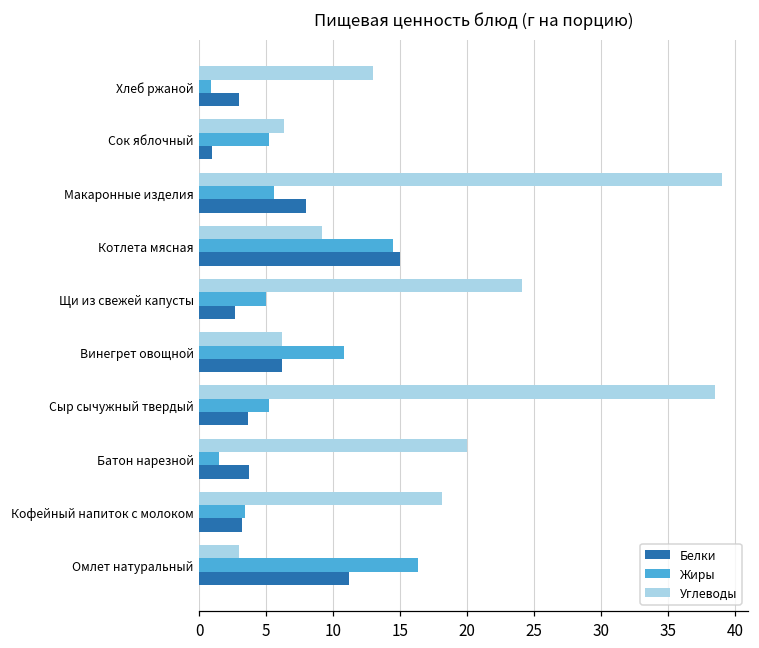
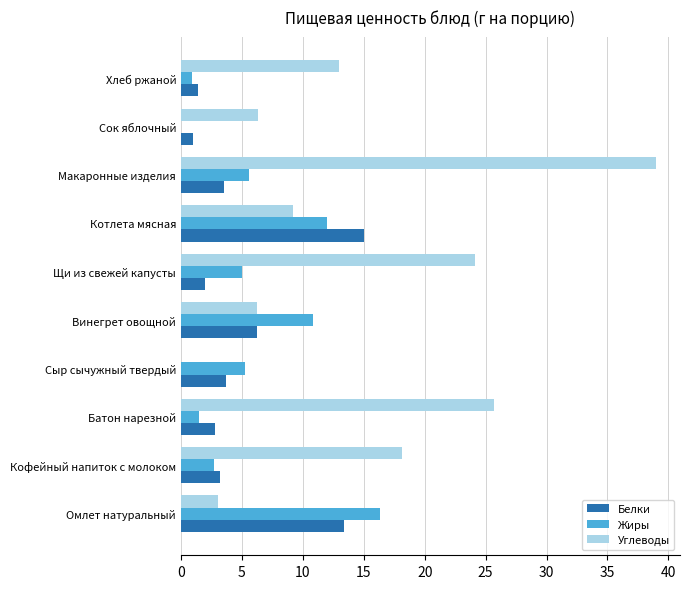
Белки, Хлеб ржаной: 3.0 -> 1.4
Жиры, Сок яблочный: 5.2 -> 0.0
Белки, Макаронные изделия: 8.0 -> 3.5
Жиры, Котлета мясная: 14.5 -> 12.0
Белки, Щи из свежей капусты: 2.7 -> 2.0
Углеводы, Сыр сычужный твердый: 38.5 -> 0.0
Углеводы, Батон нарезной: 20.0 -> 25.7
Белки, Батон нарезной: 3.8 -> 2.8
Жиры, Кофейный напиток с молоком: 3.4 -> 2.7
Белки, Омлет натуральный: 11.2 -> 13.4
